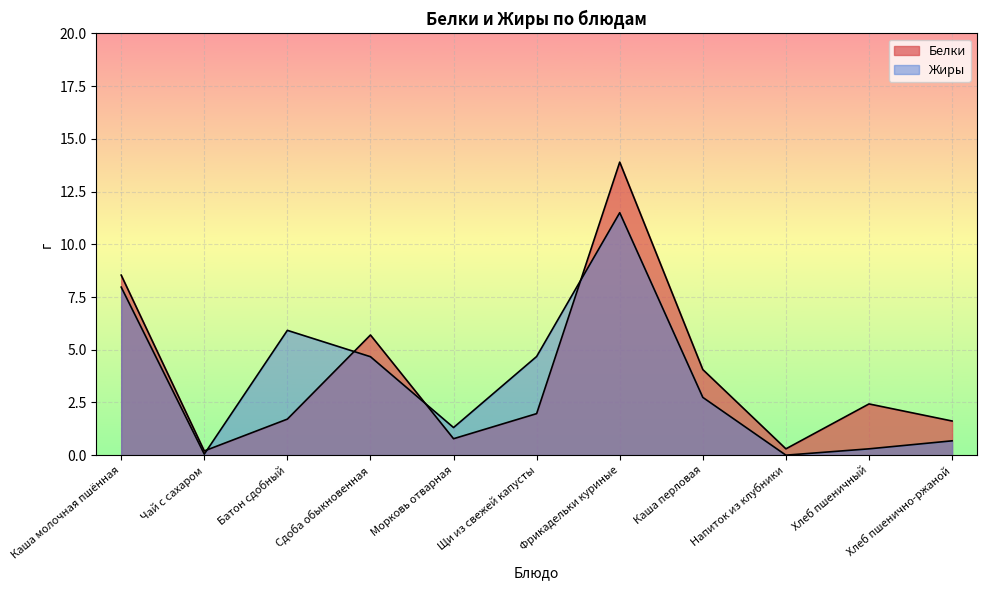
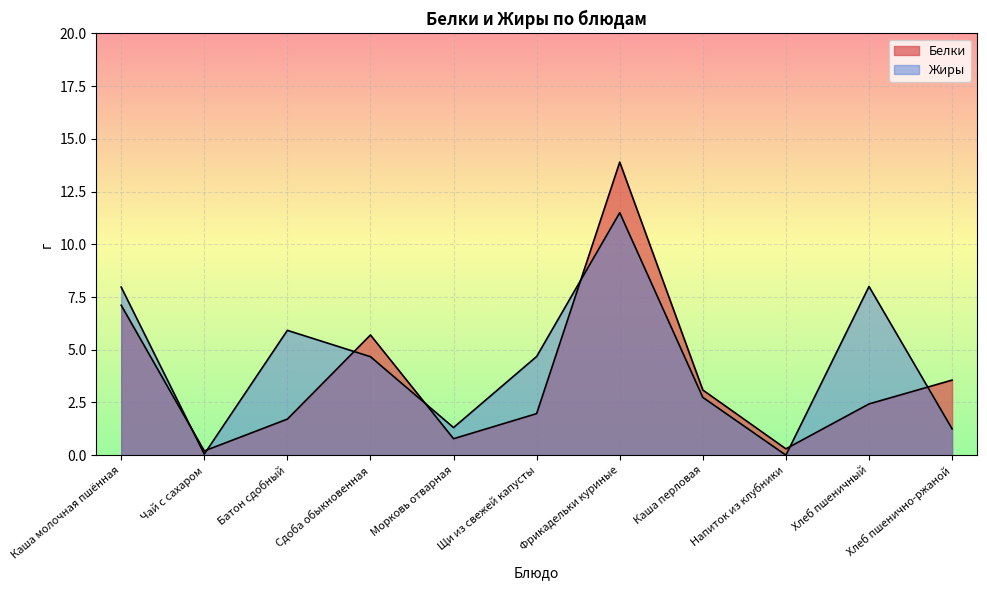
Белки, Каша молочная пшённая: 8.5 -> 7.1
Белки, Каша перловая: 4.1 -> 3.1
Жиры, Хлеб пшеничный: 0.3 -> 8.0
Белки, Хлеб пшенично-ржаной: 1.6 -> 3.6
Жиры, Хлеб пшенично-ржаной: 0.7 -> 1.3
